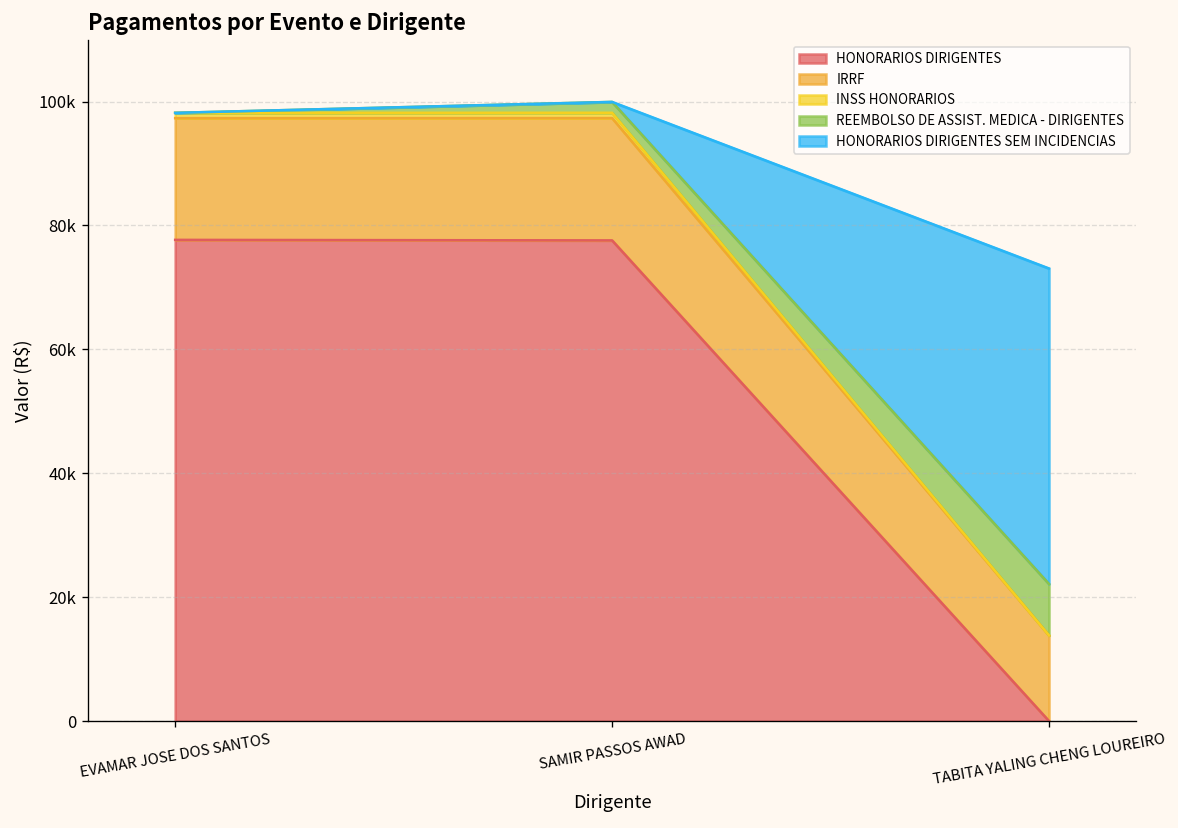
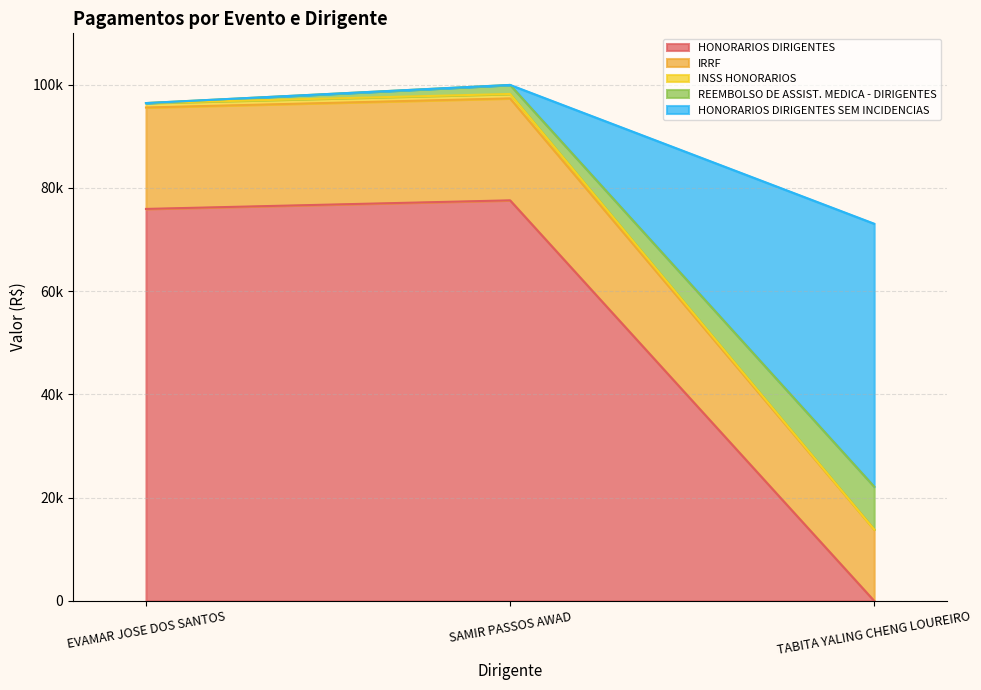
HONORARIOS DIRIGENTES, EVAMAR JOSE DOS SANTOS: 78000 -> 76000
